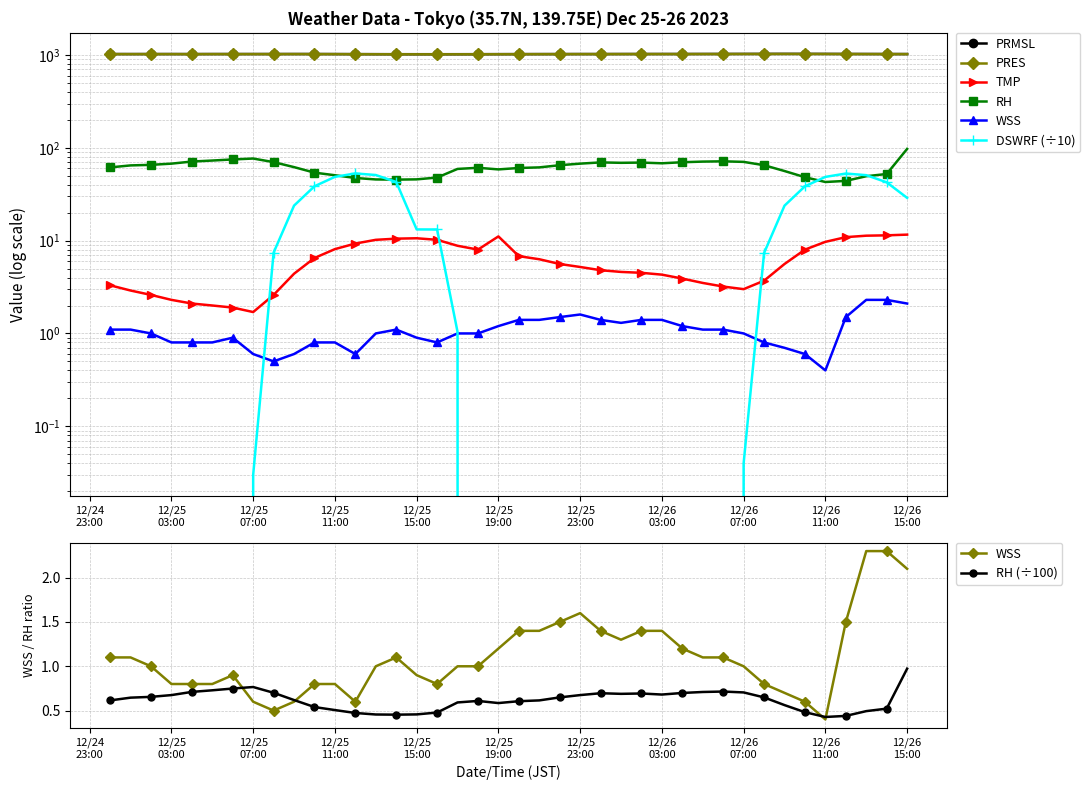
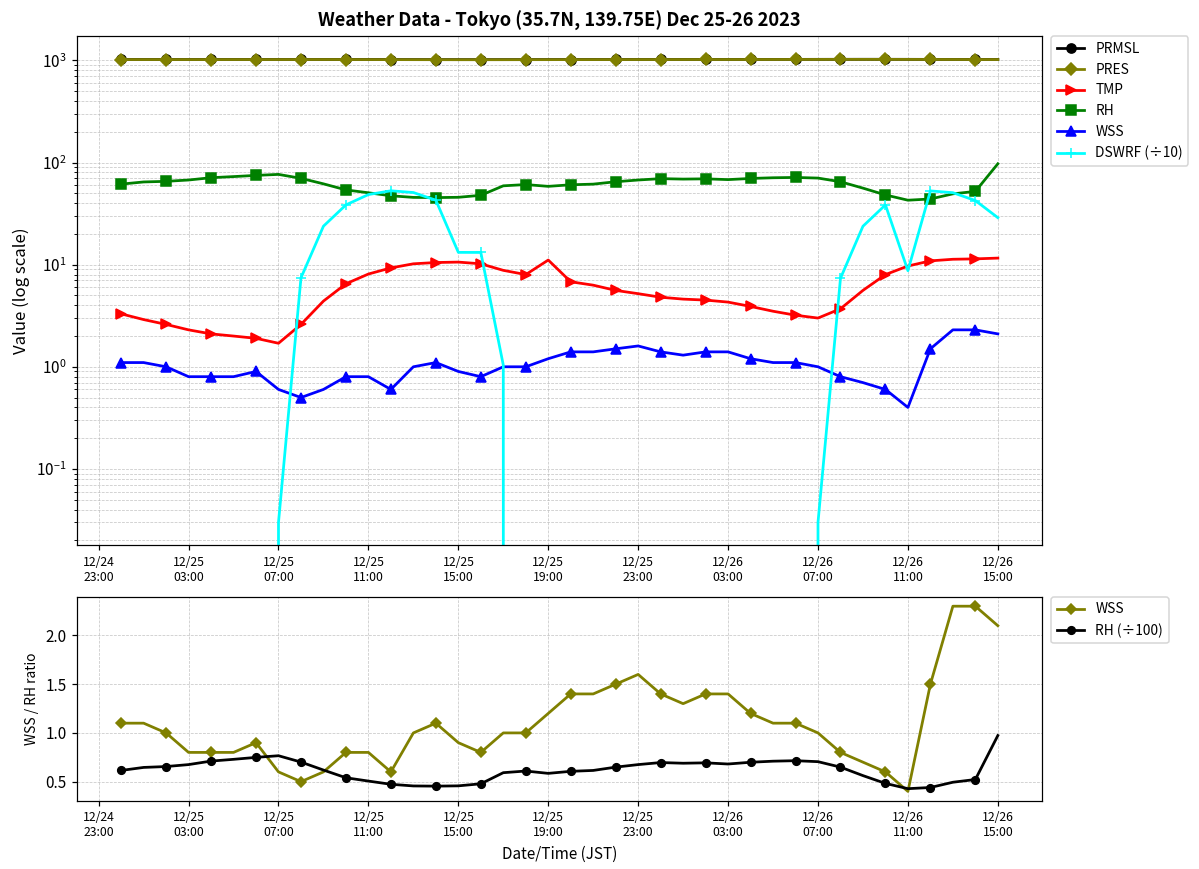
Weather Data - Tokyo (35.7N, 139.75E) Dec 25-26 2023, DSWRF (÷10), 12/26 07:00: 0.040 -> 0.030
Weather Data - Tokyo (35.7N, 139.75E) Dec 25-26 2023, DSWRF (÷10), 12/26 11:00: 50 -> 9
